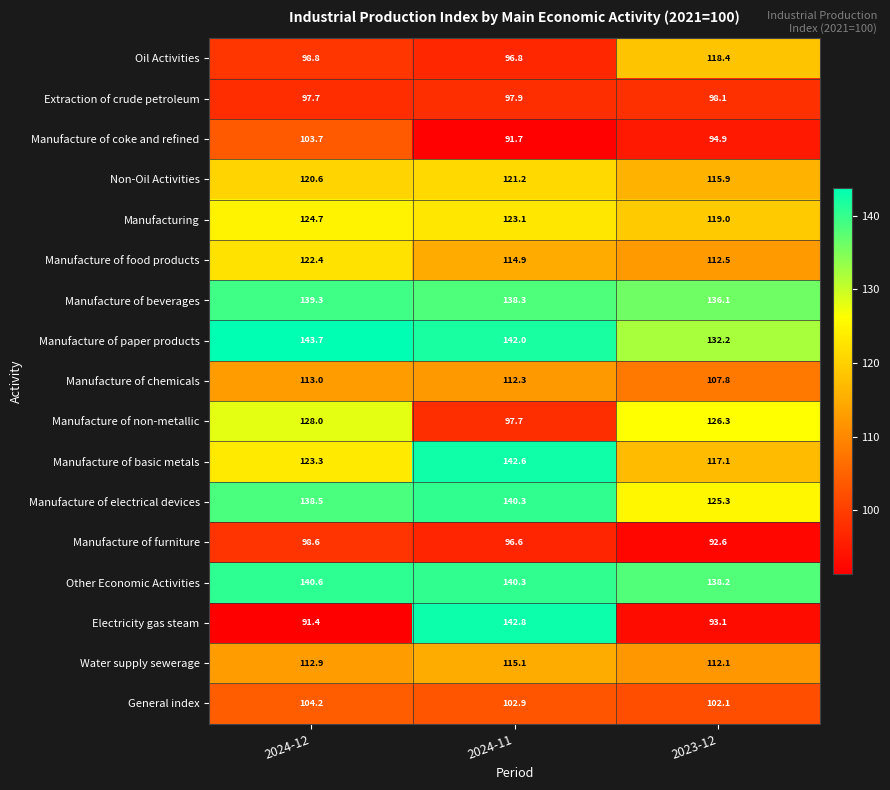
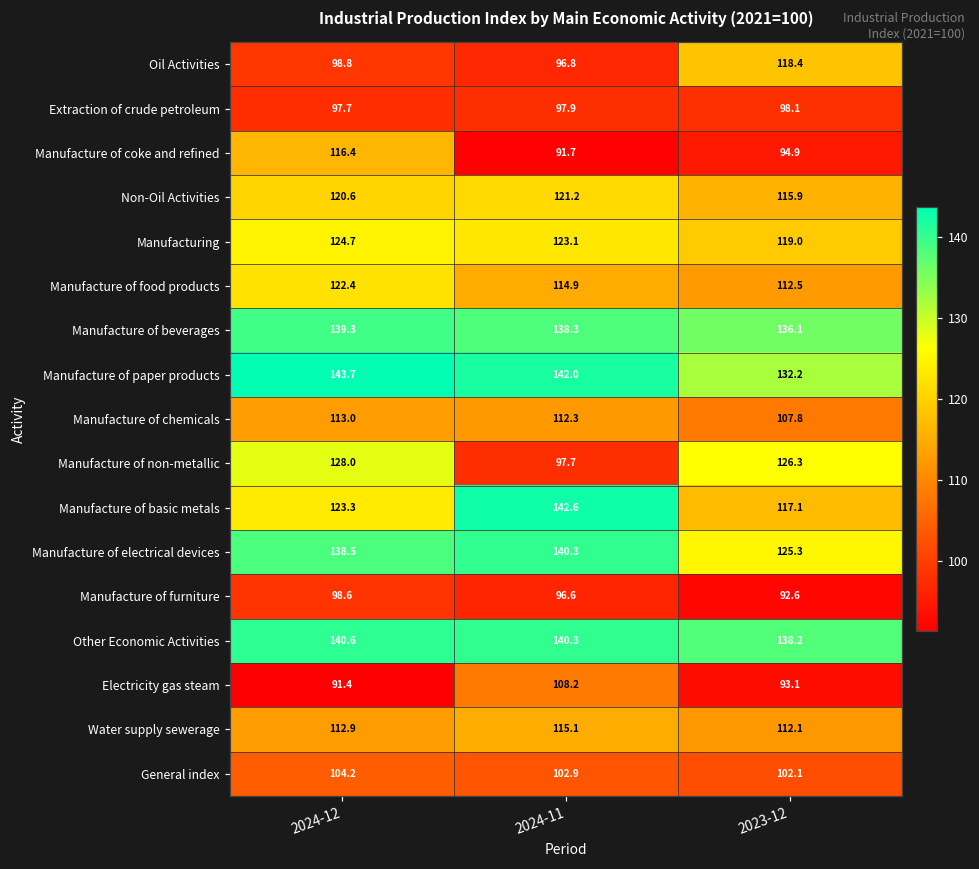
Manufacture of coke and refined, 2024-12: 103.7 -> 116.4
Electricity gas steam, 2024-11: 142.8 -> 108.2
